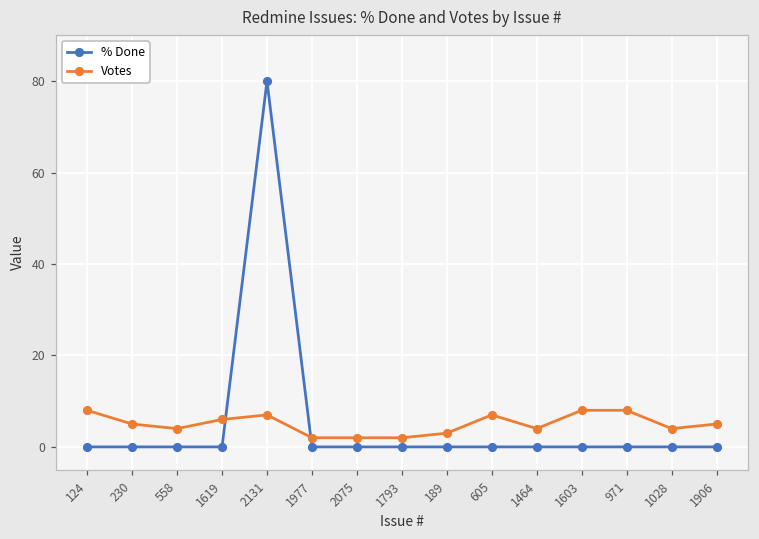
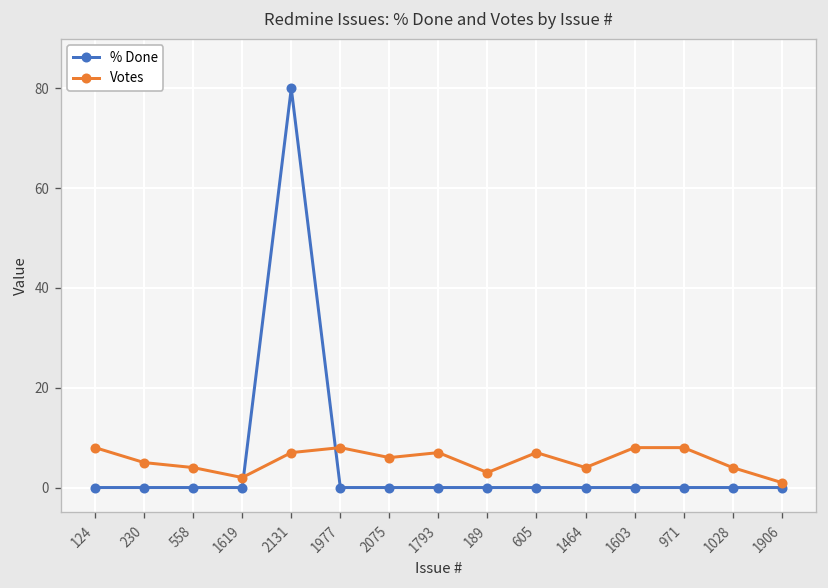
Votes, 1619: 6 -> 2
Votes, 1977: 2 -> 8
Votes, 2075: 2 -> 6
Votes, 1793: 2 -> 7
Votes, 1906: 5 -> 1
